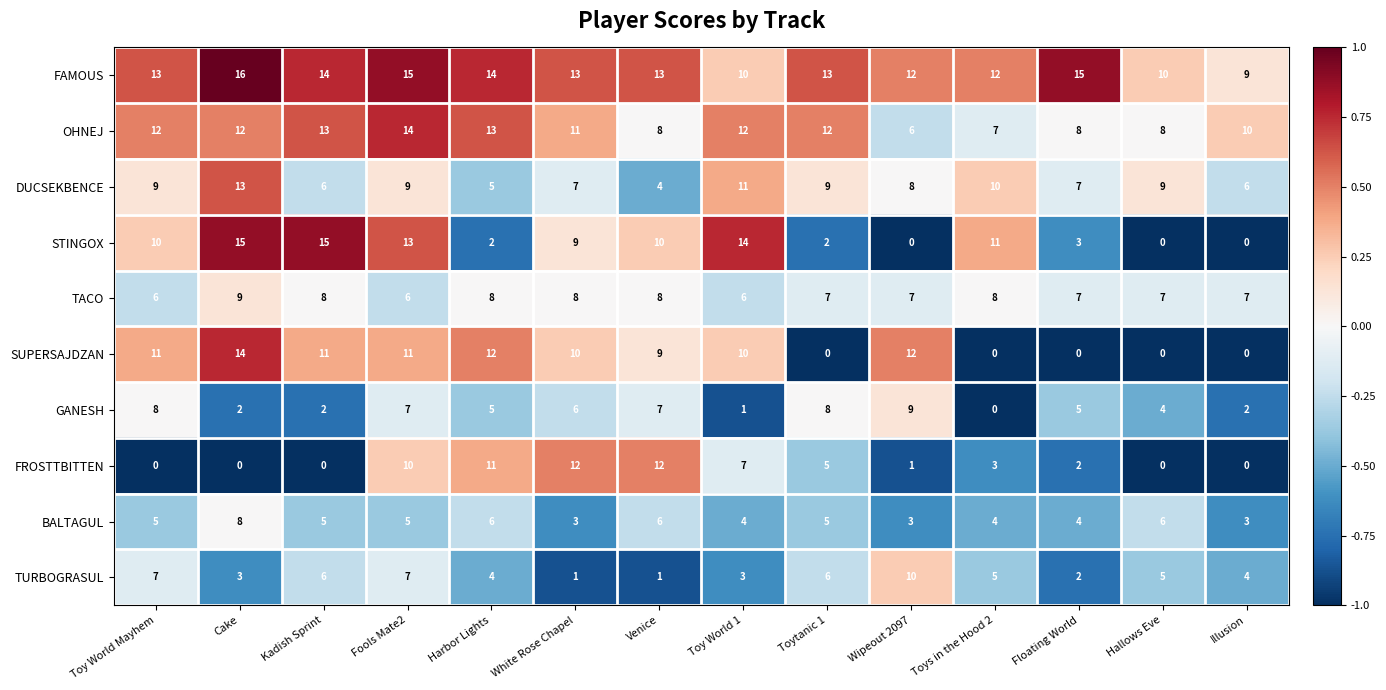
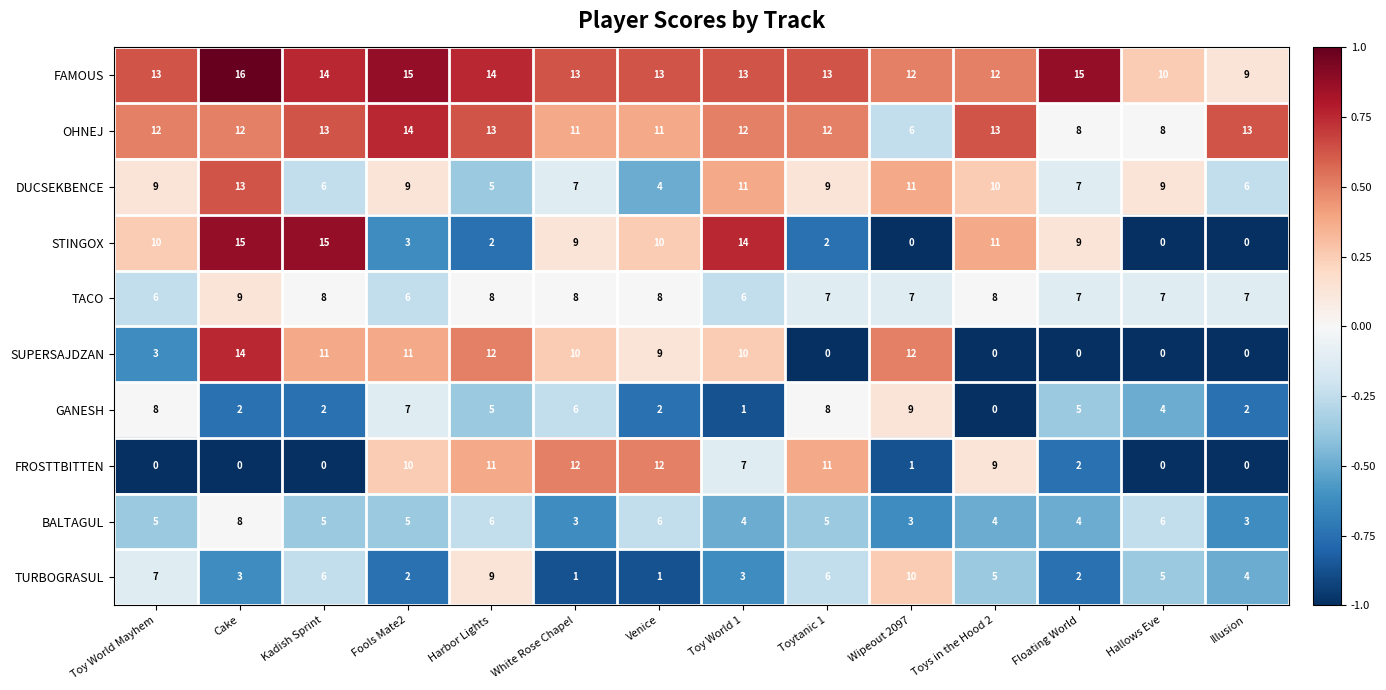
FAMOUS, Toy World 1: 10 -> 13
OHNEJ, Venice: 8 -> 11
OHNEJ, Toys in the Hood 2: 7 -> 13
OHNEJ, Illusion: 10 -> 13
DUCSEKBENCE, Wipeout 2097: 8 -> 11
STINGOX, Fools Mate2: 13 -> 3
STINGOX, Floating World: 3 -> 9
SUPERSAJDZAN, Toy World Mayhem: 11 -> 3
GANESH, Venice: 7 -> 2
FROSTTBITTEN, Toytanic 1: 5 -> 11
FROSTTBITTEN, Toys in the Hood 2: 3 -> 9
TURBOGRASUL, Fools Mate2: 7 -> 2
TURBOGRASUL, Harbor Lights: 4 -> 9
